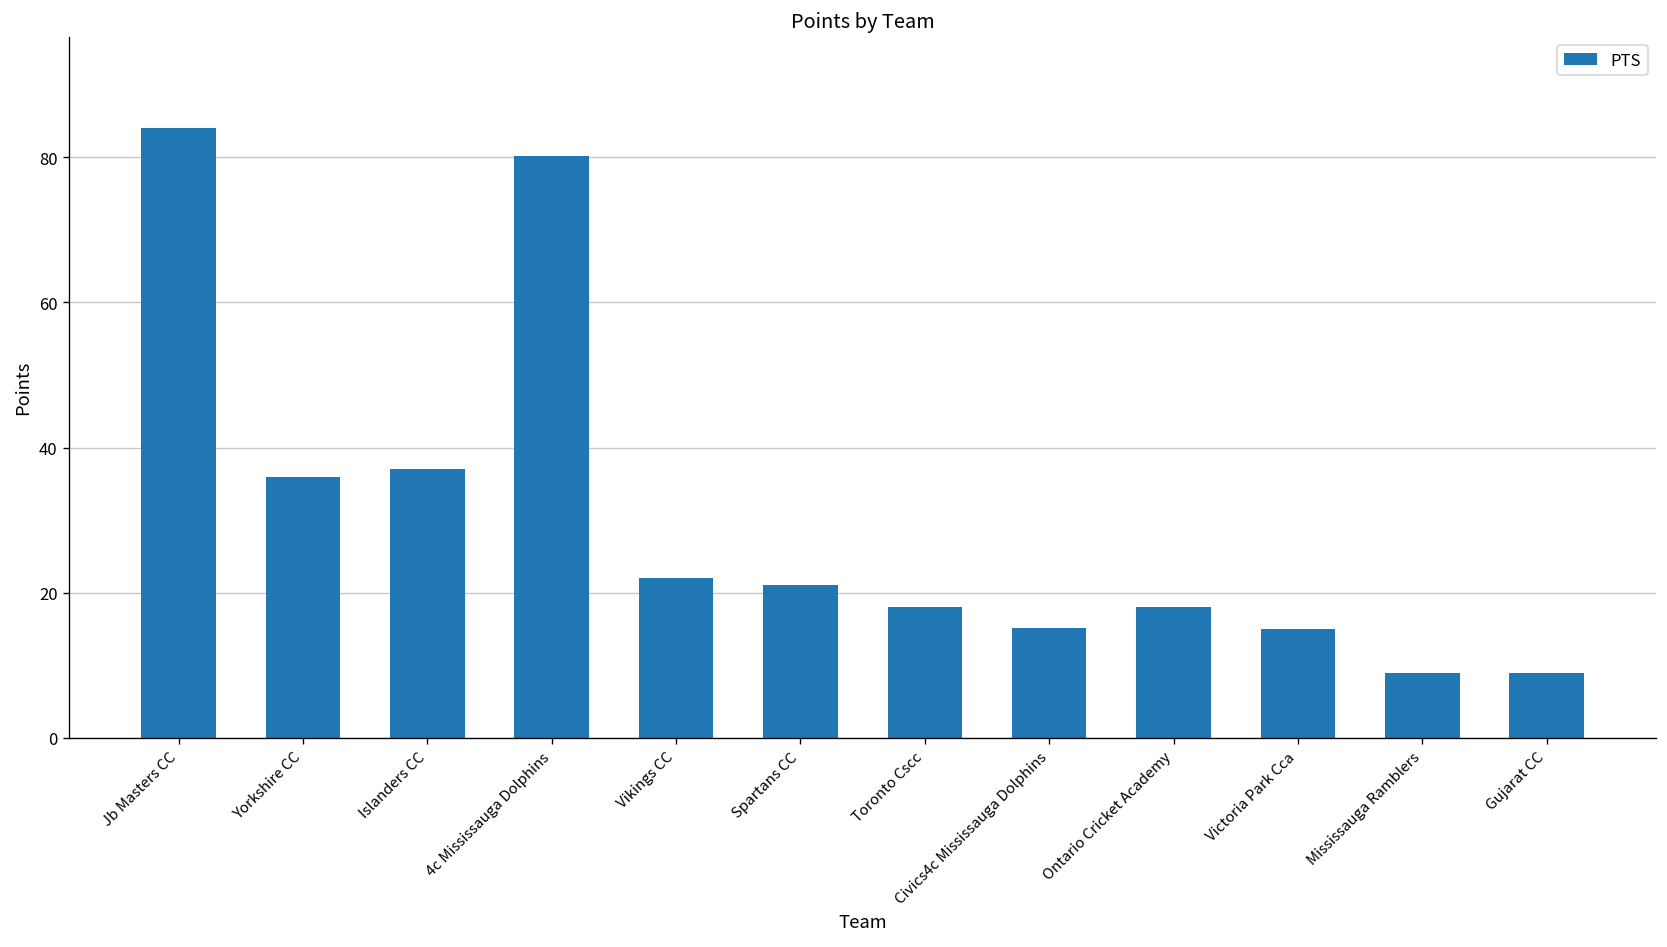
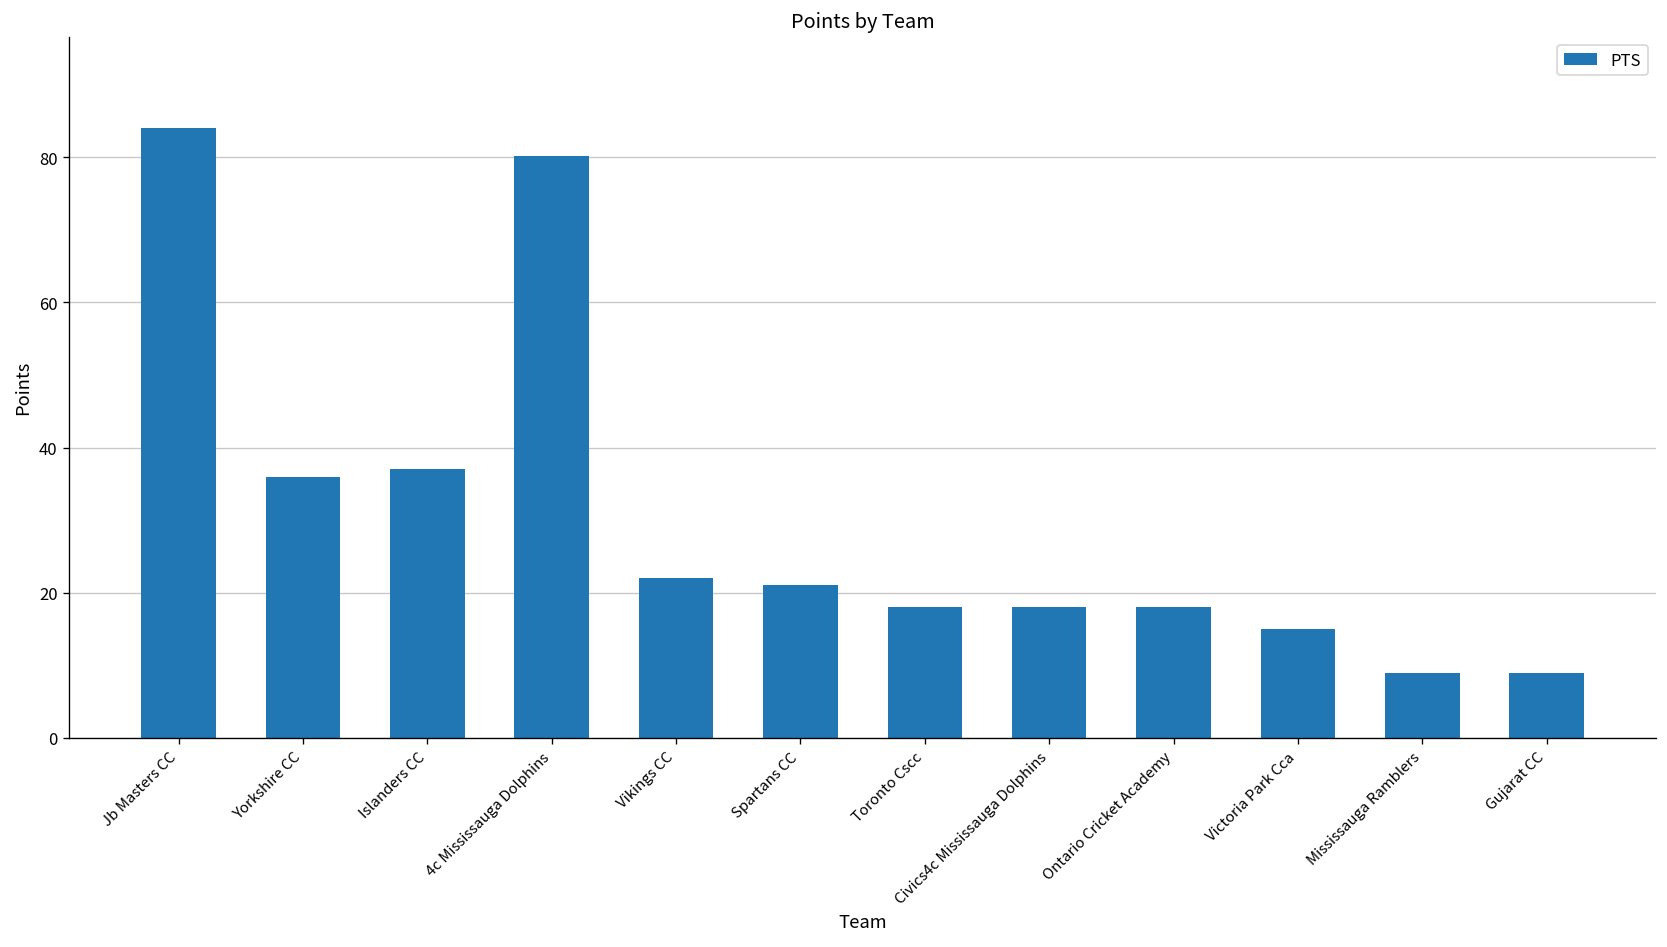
Civics4c Mississauga Dolphins: 15 -> 18
